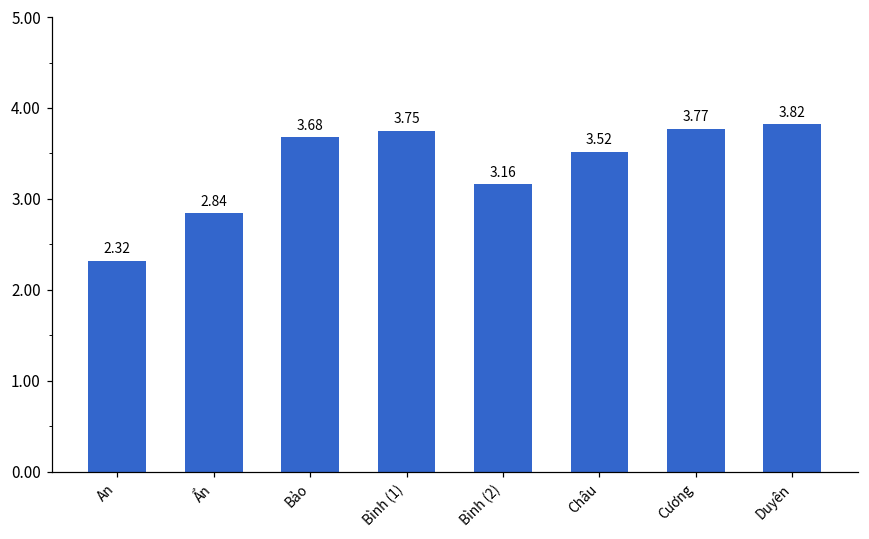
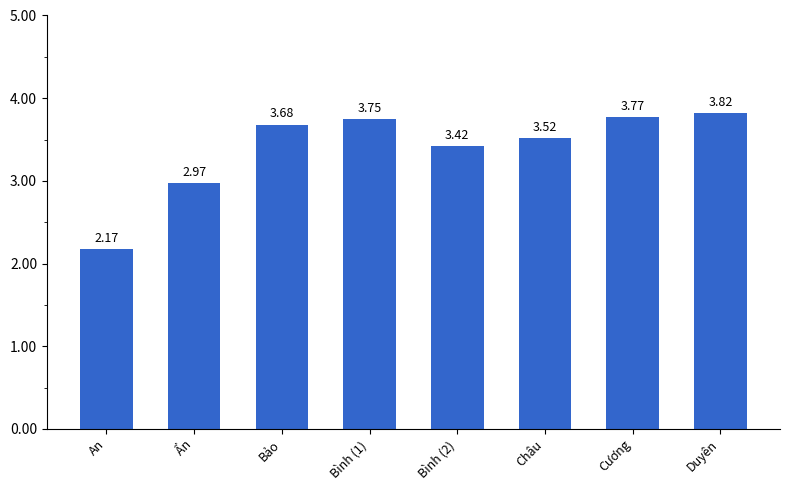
An: 2.32 -> 2.17
Ẩn: 2.84 -> 2.97
Bình (2): 3.16 -> 3.42
